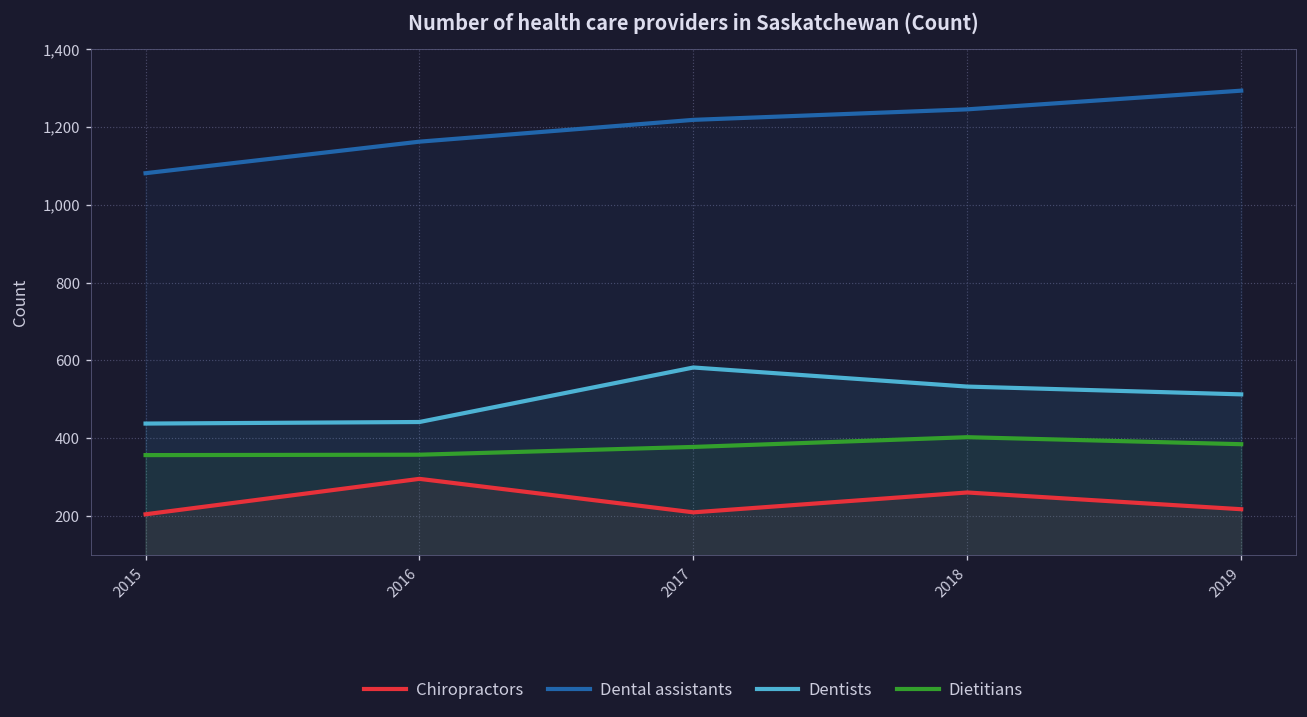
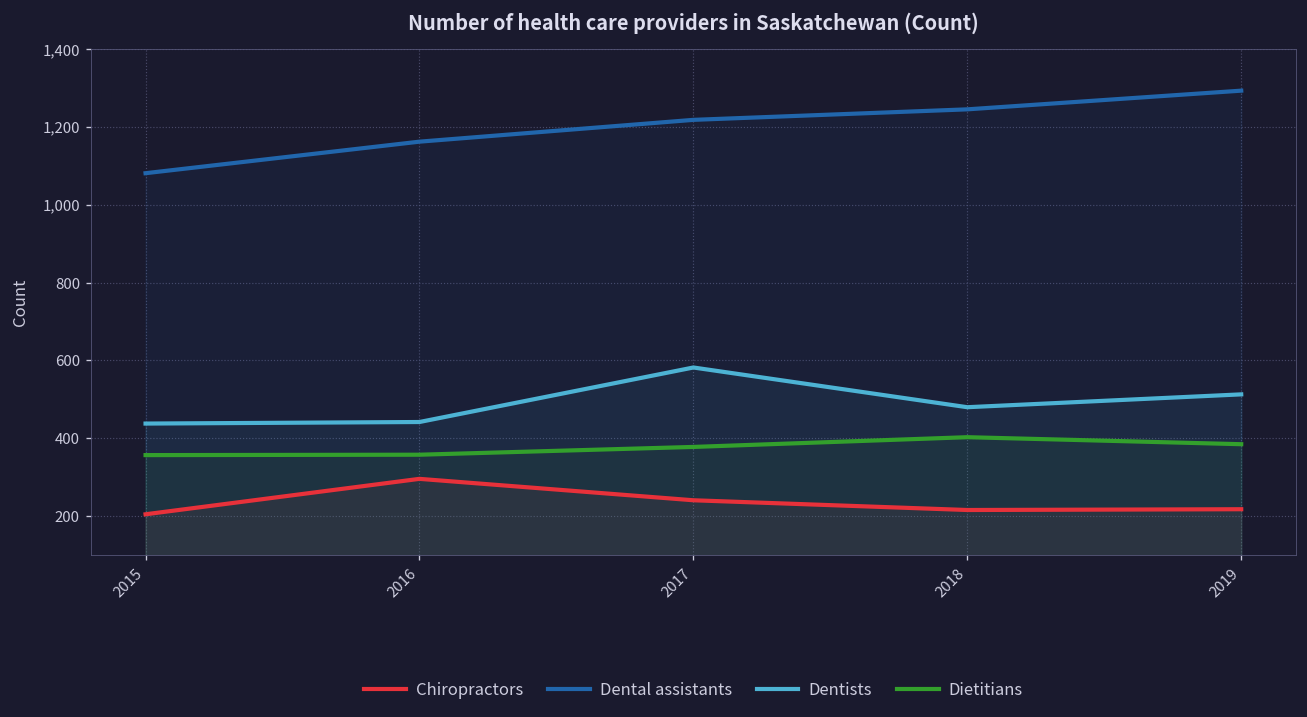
Chiropractors, 2017: 210 -> 240
Chiropractors, 2018: 260 -> 220
Dentists, 2018: 530 -> 480
